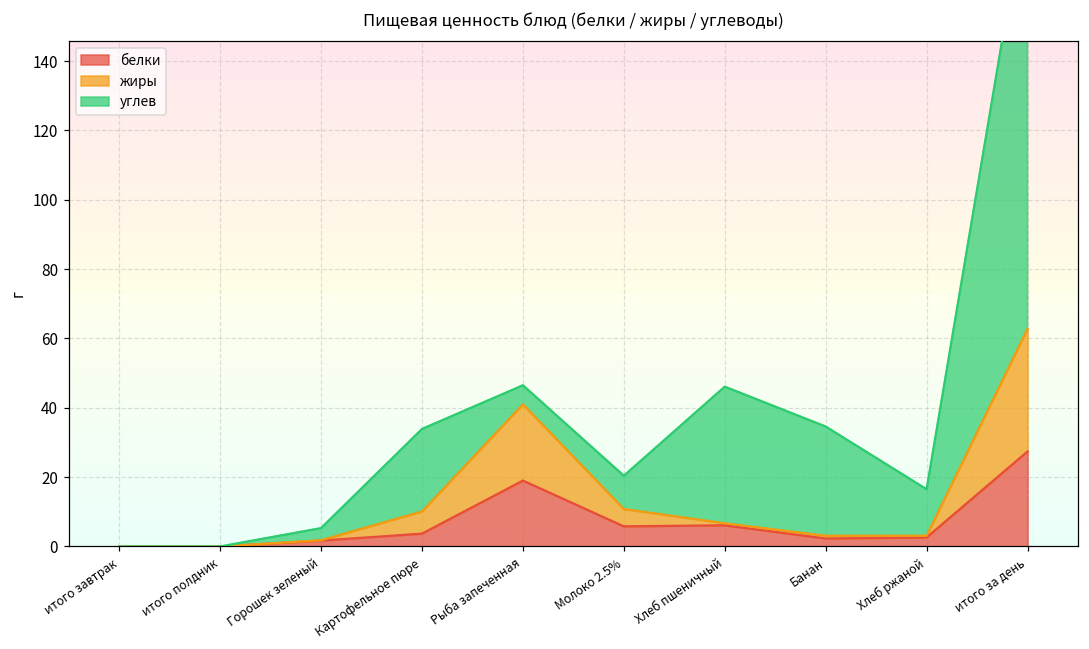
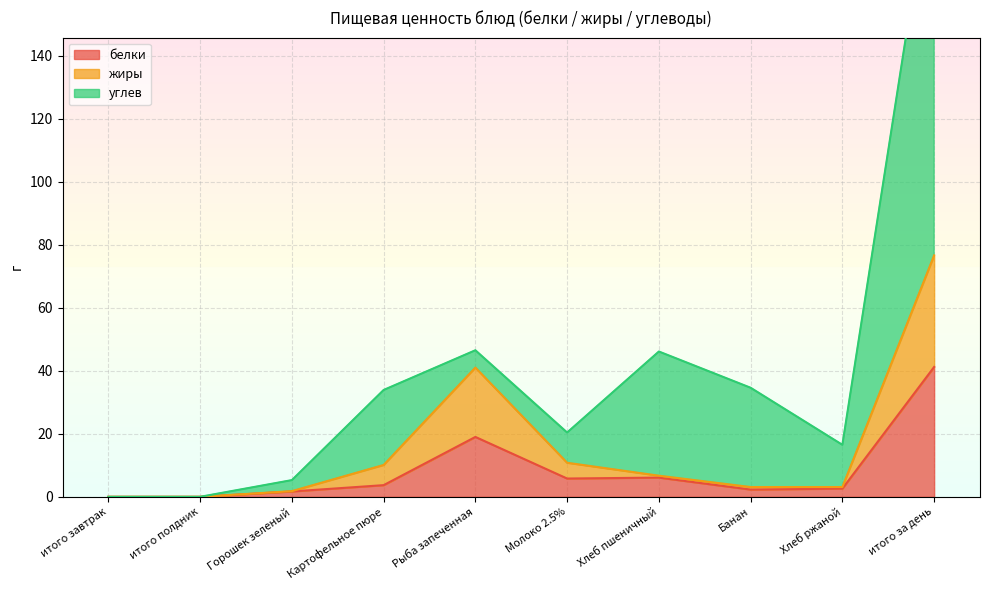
белки, итого за день: 27 -> 41
